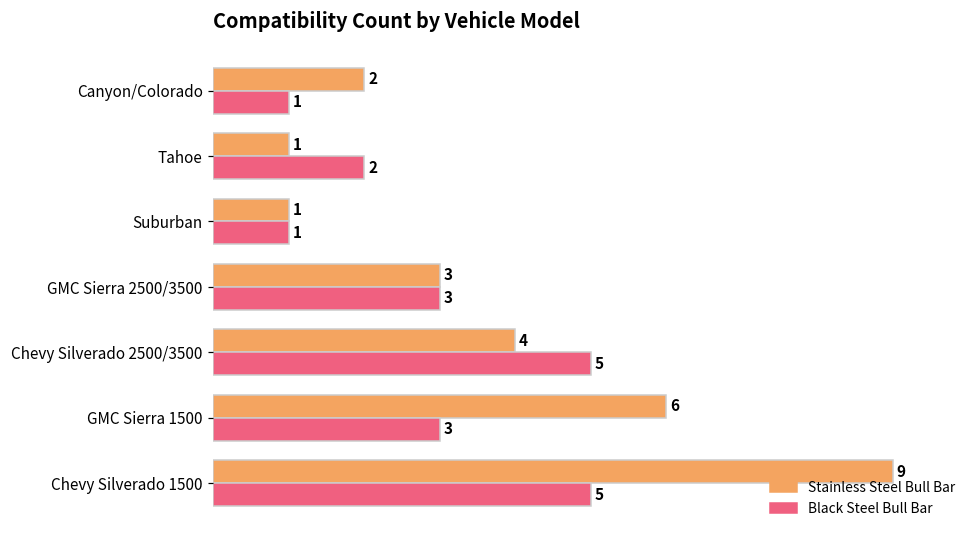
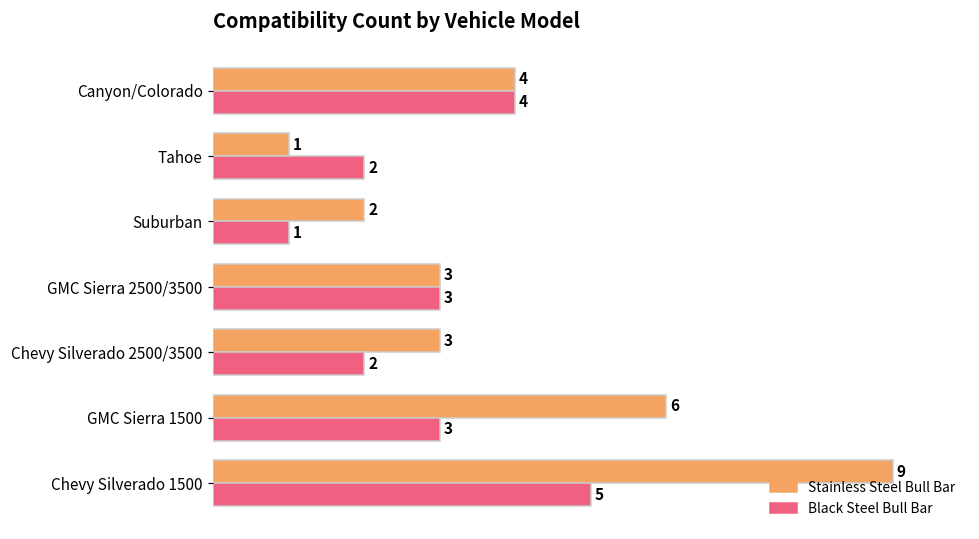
Stainless Steel Bull Bar, Canyon/Colorado: 2 -> 4
Black Steel Bull Bar, Canyon/Colorado: 1 -> 4
Stainless Steel Bull Bar, Suburban: 1 -> 2
Stainless Steel Bull Bar, Chevy Silverado 2500/3500: 4 -> 3
Black Steel Bull Bar, Chevy Silverado 2500/3500: 5 -> 2
